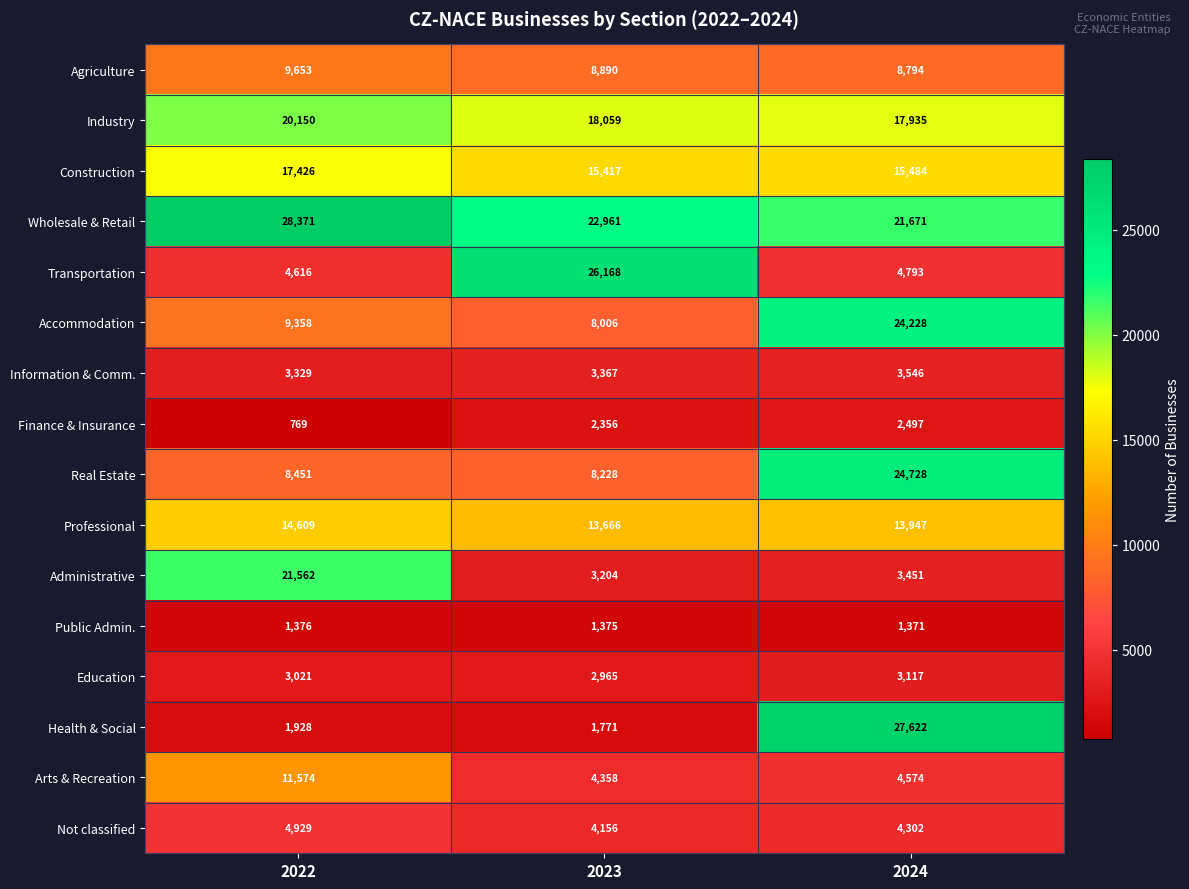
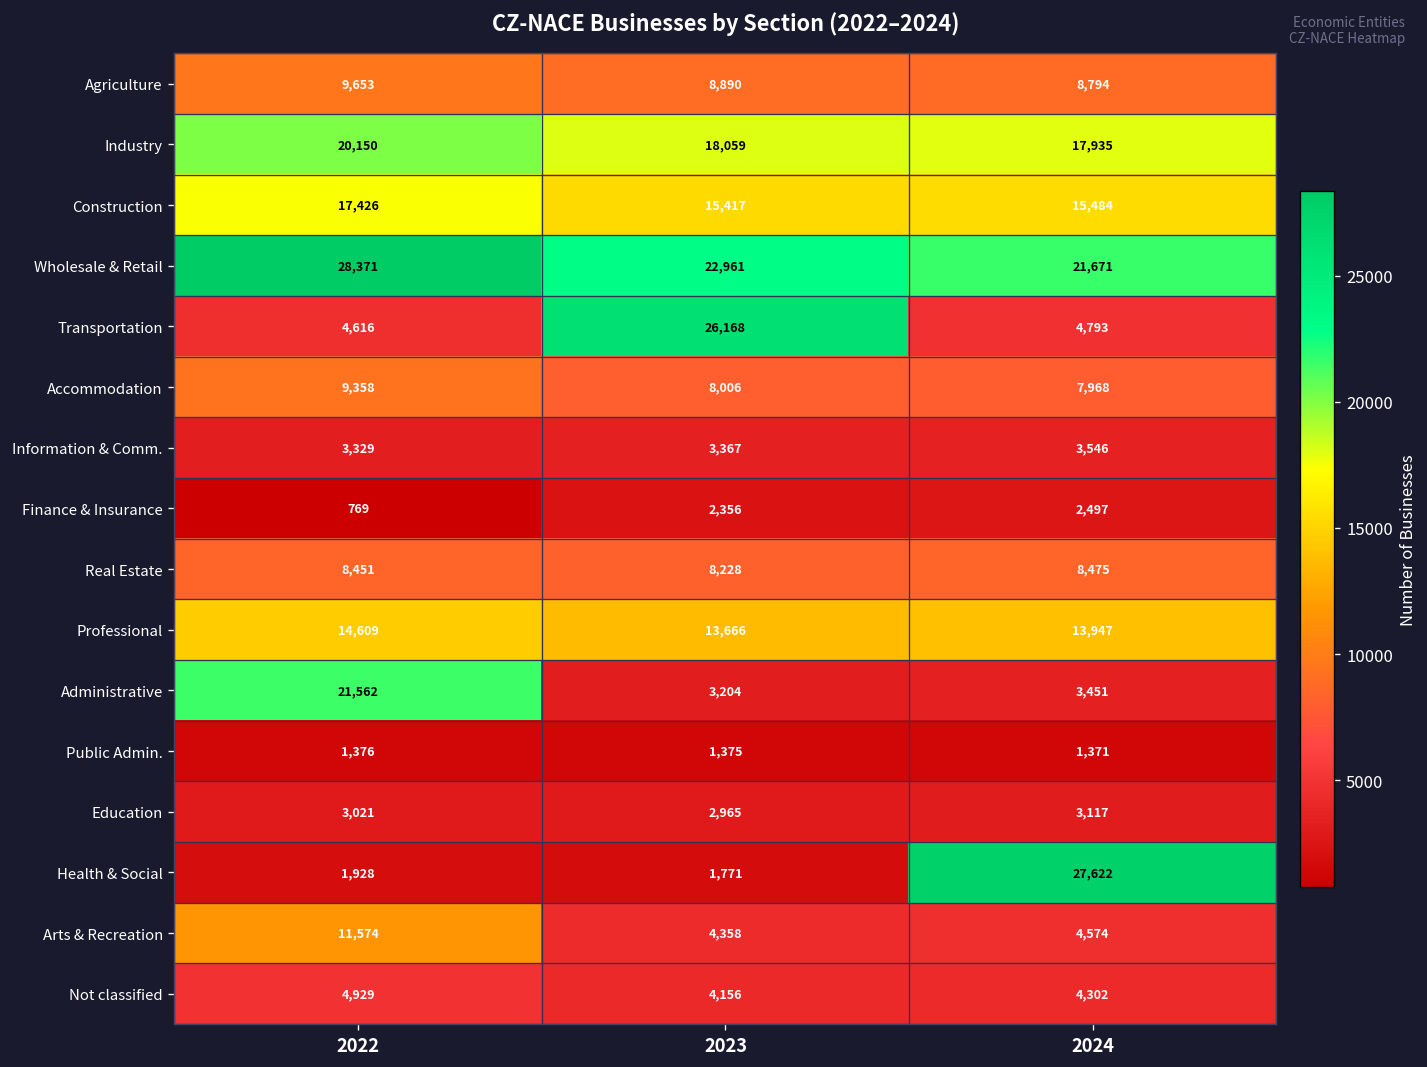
Accommodation, 2024: 24,228 -> 7,968
Real Estate, 2024: 24,728 -> 8,475
